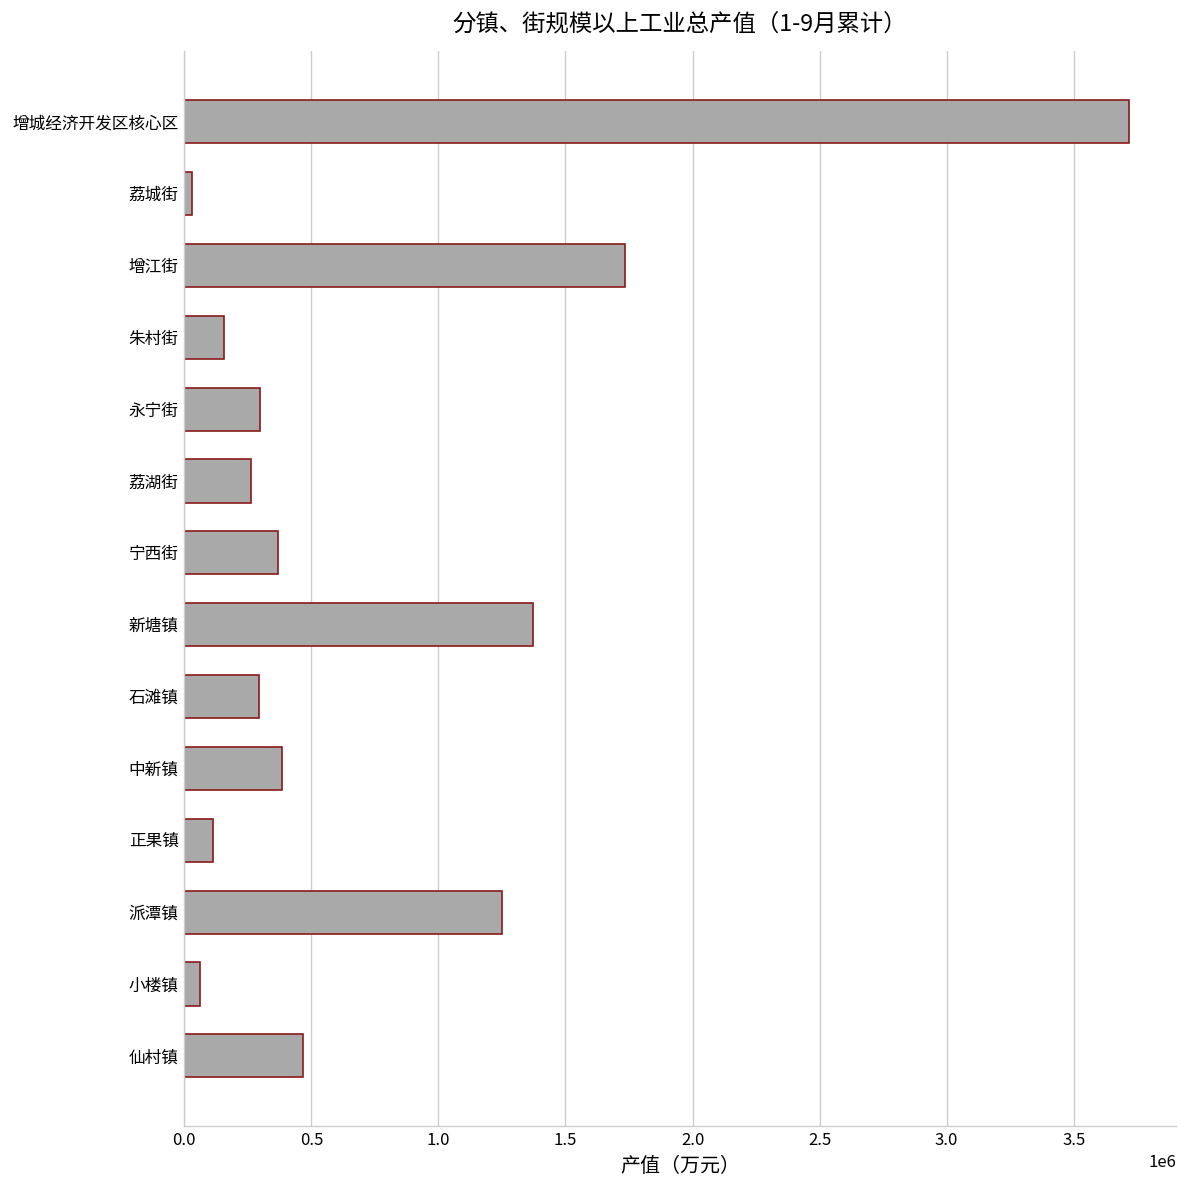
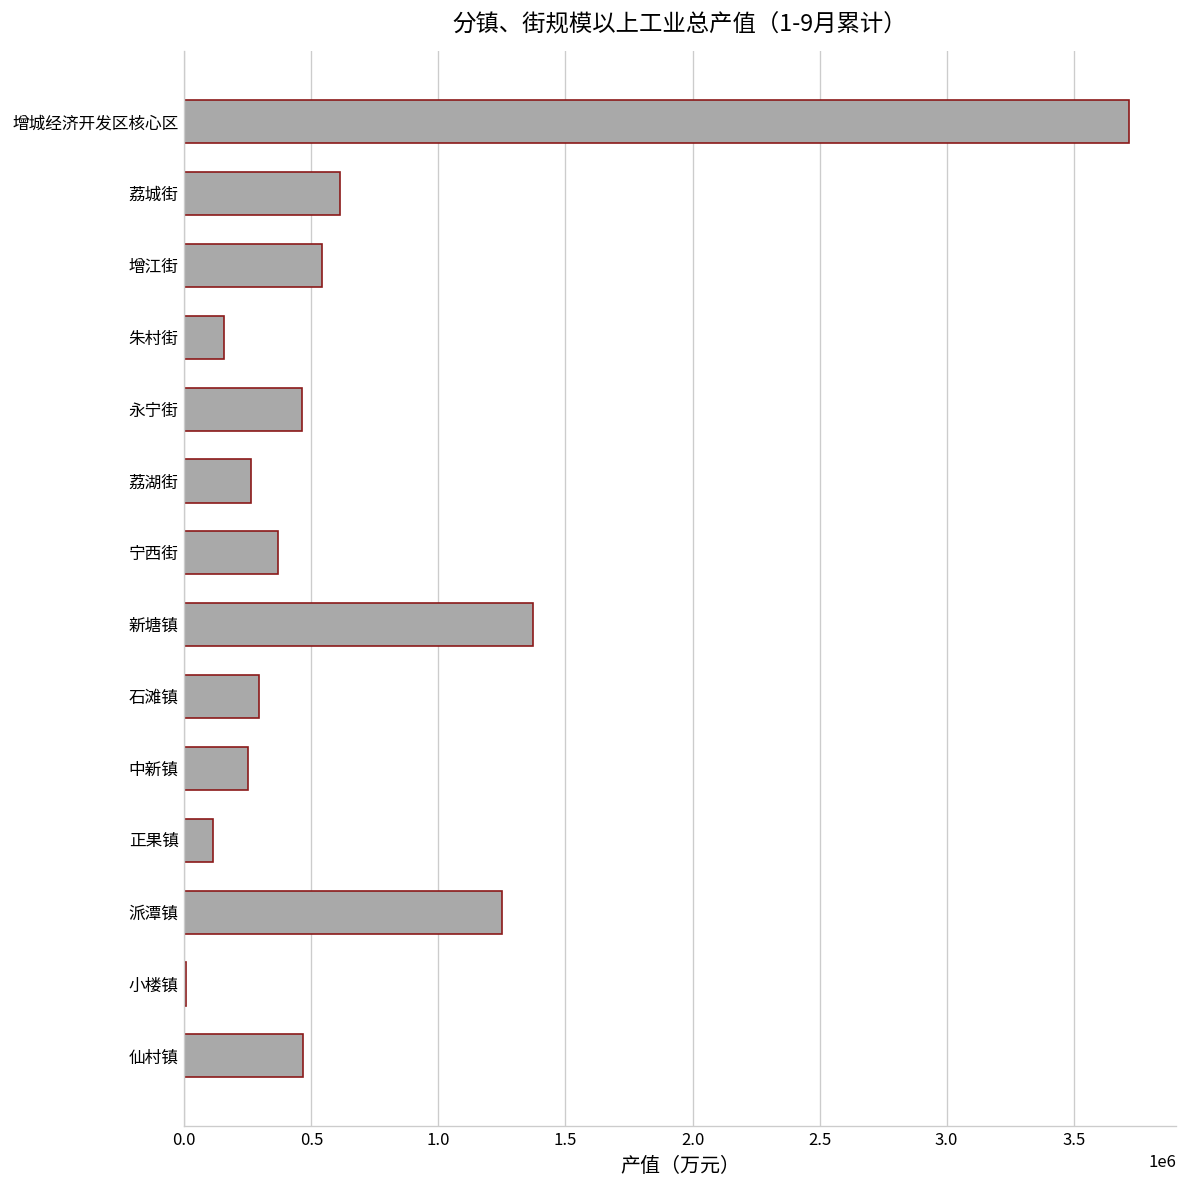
荔城街: 30000 -> 610000
增江街: 1730000 -> 540000
永宁街: 300000 -> 460000
中新镇: 380000 -> 250000
小楼镇: 60000 -> 10000
